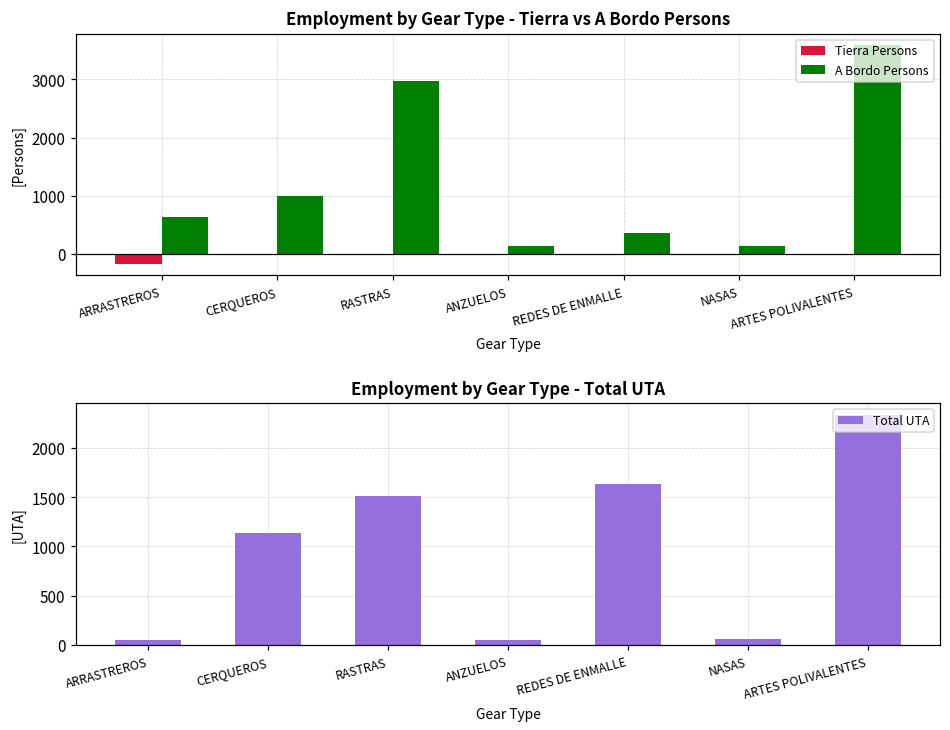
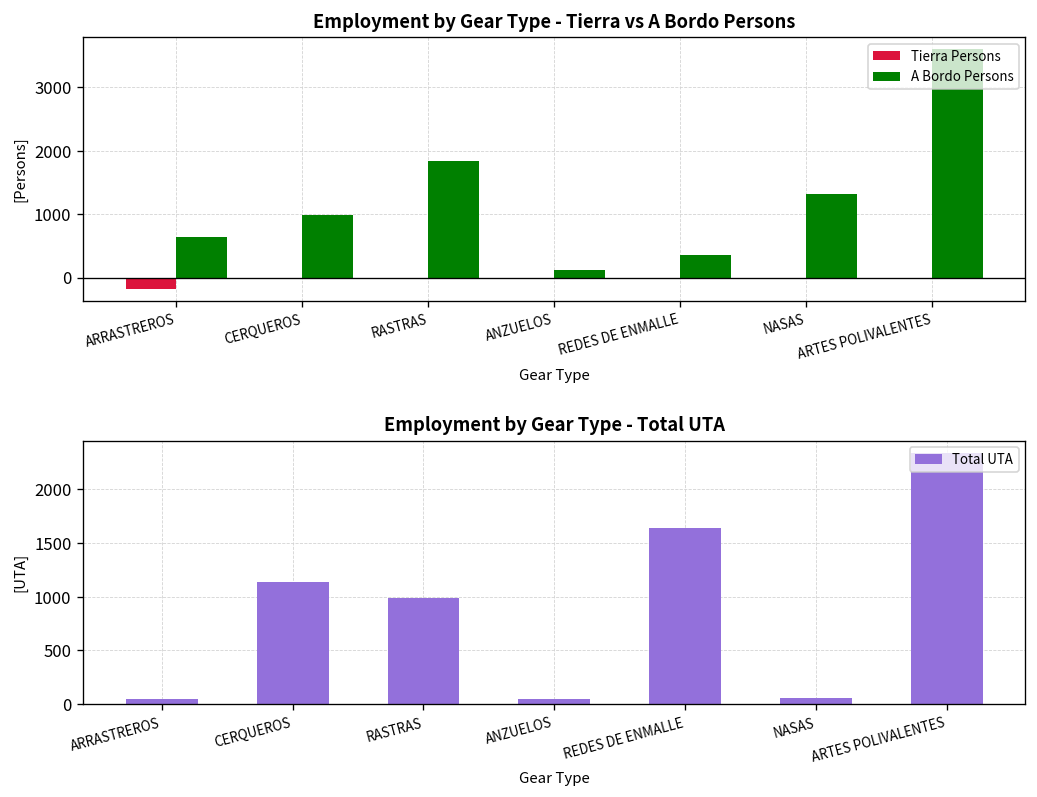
Employment by Gear Type - Tierra vs A Bordo Persons, A Bordo Persons, RASTRAS: 3000 -> 1800
Employment by Gear Type - Tierra vs A Bordo Persons, A Bordo Persons, NASAS: 100 -> 1300
Employment by Gear Type - Total UTA, RASTRAS: 1500 -> 1000
